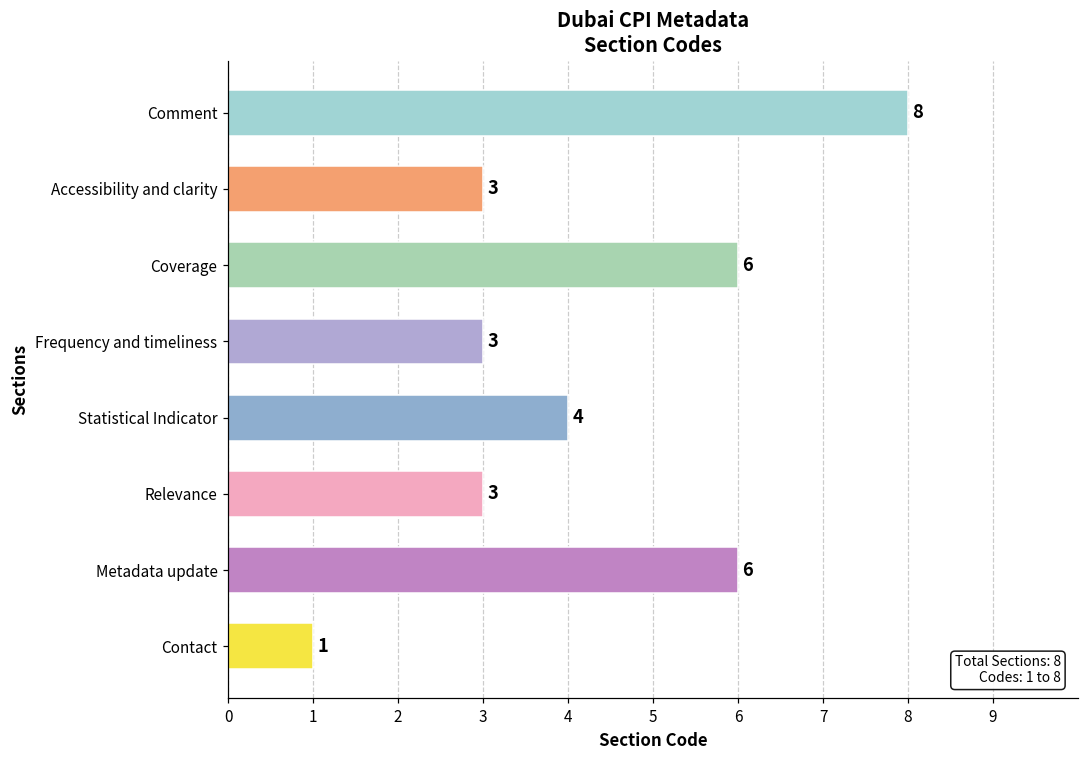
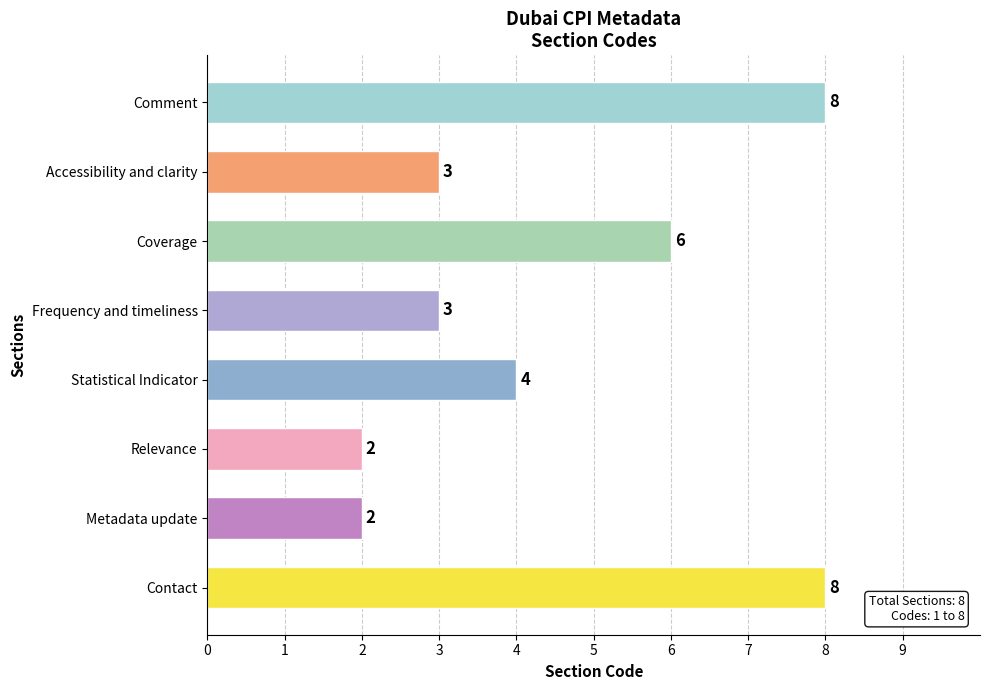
Relevance: 3 -> 2
Metadata update: 6 -> 2
Contact: 1 -> 8
